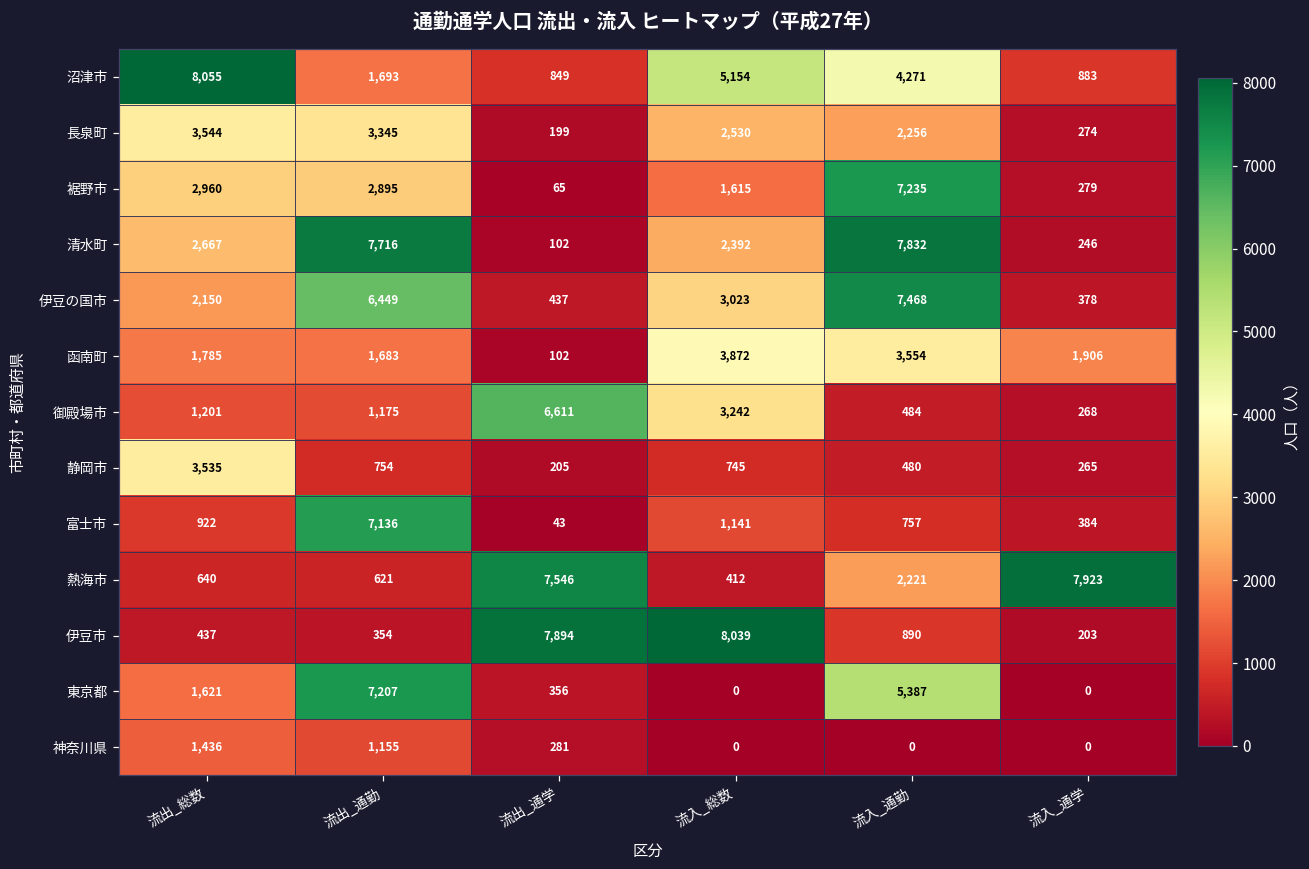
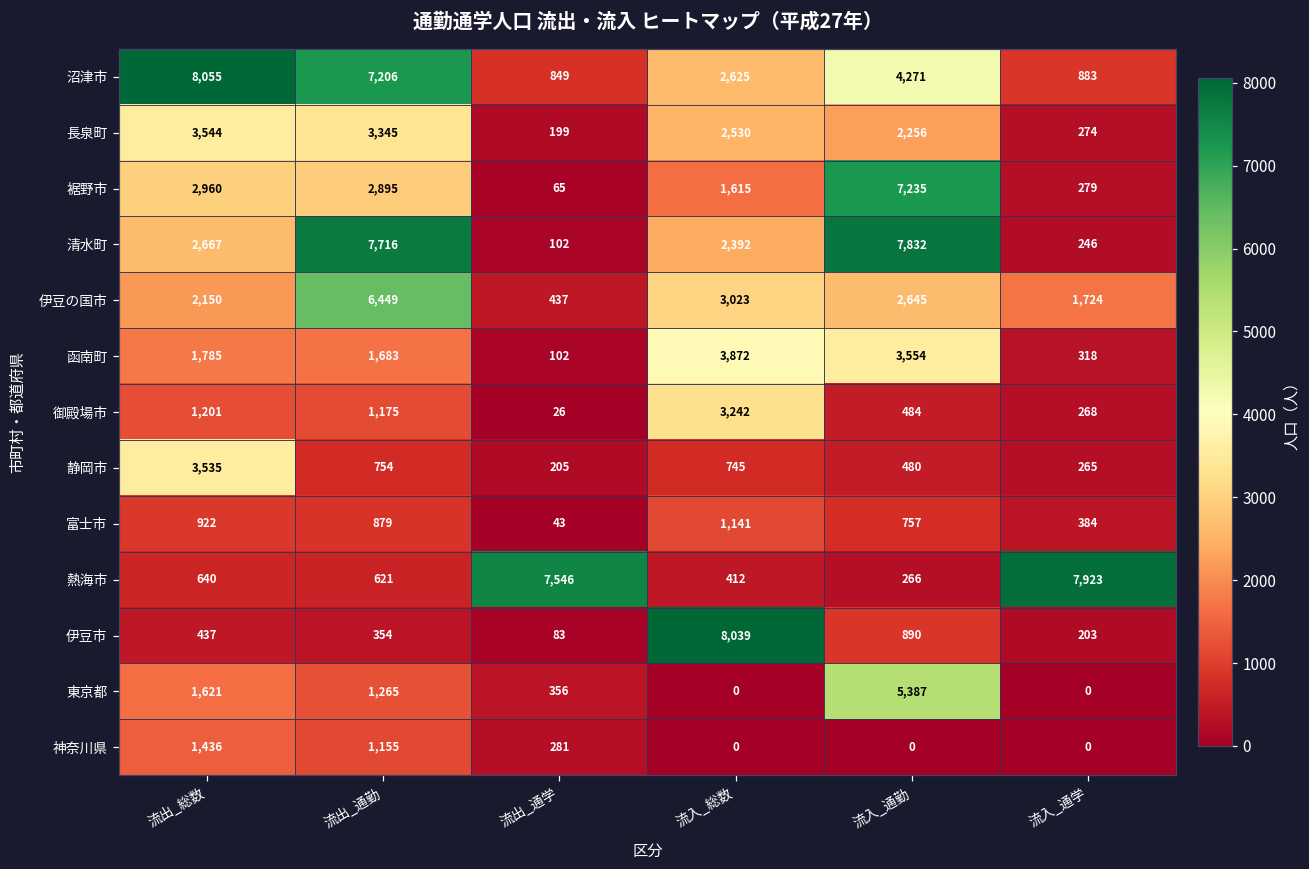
沼津市, 流出_通勤: 1,693 -> 7,206
沼津市, 流入_総数: 5,154 -> 2,625
伊豆の国市, 流入_通勤: 7,468 -> 2,645
伊豆の国市, 流入_通学: 378 -> 1,724
函南町, 流入_通学: 1,906 -> 318
御殿場市, 流出_通学: 6,611 -> 26
富士市, 流出_通勤: 7,136 -> 879
熱海市, 流入_通勤: 2,221 -> 266
伊豆市, 流出_通学: 7,894 -> 83
東京都, 流出_通勤: 7,207 -> 1,265
